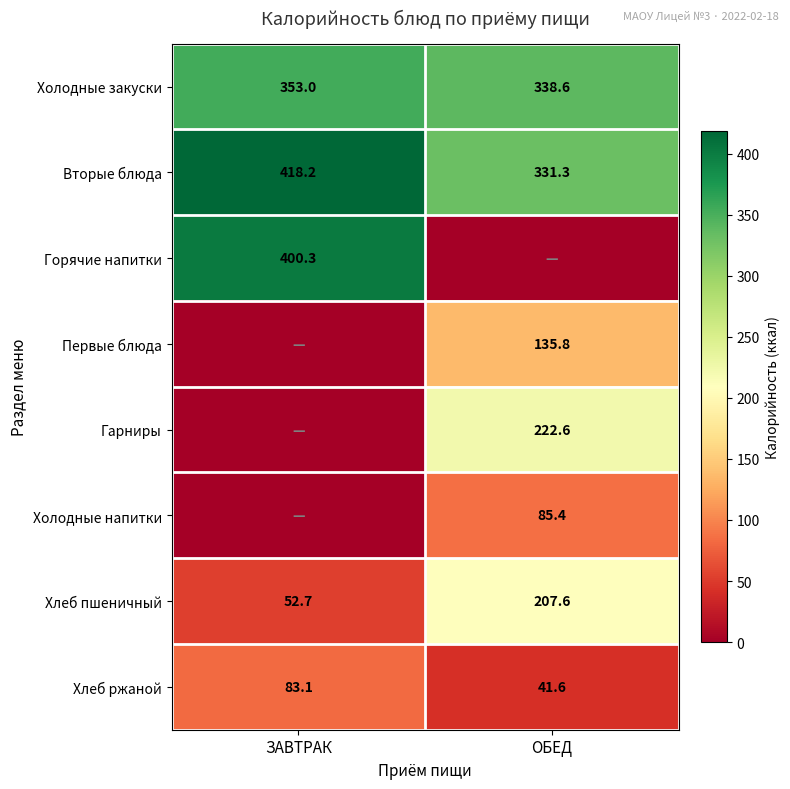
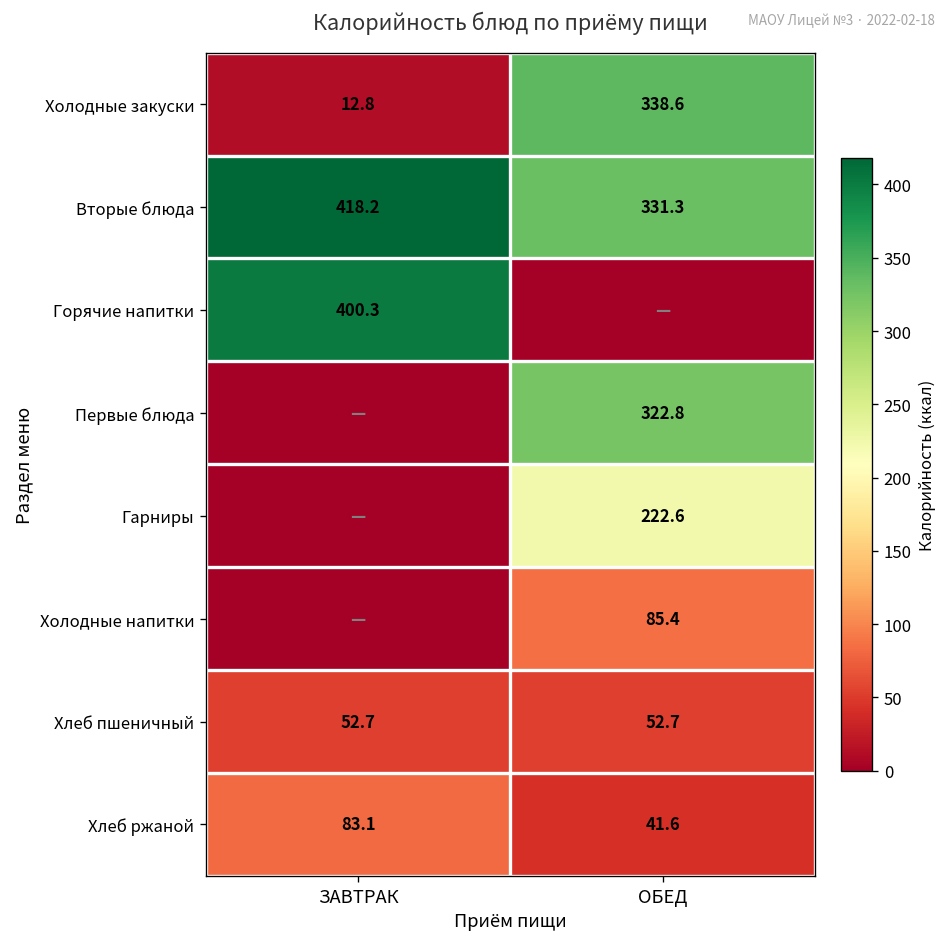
Холодные закуски, ЗАВТРАК: 353.0 -> 12.8
Первые блюда, ОБЕД: 135.8 -> 322.8
Хлеб пшеничный, ОБЕД: 207.6 -> 52.7
